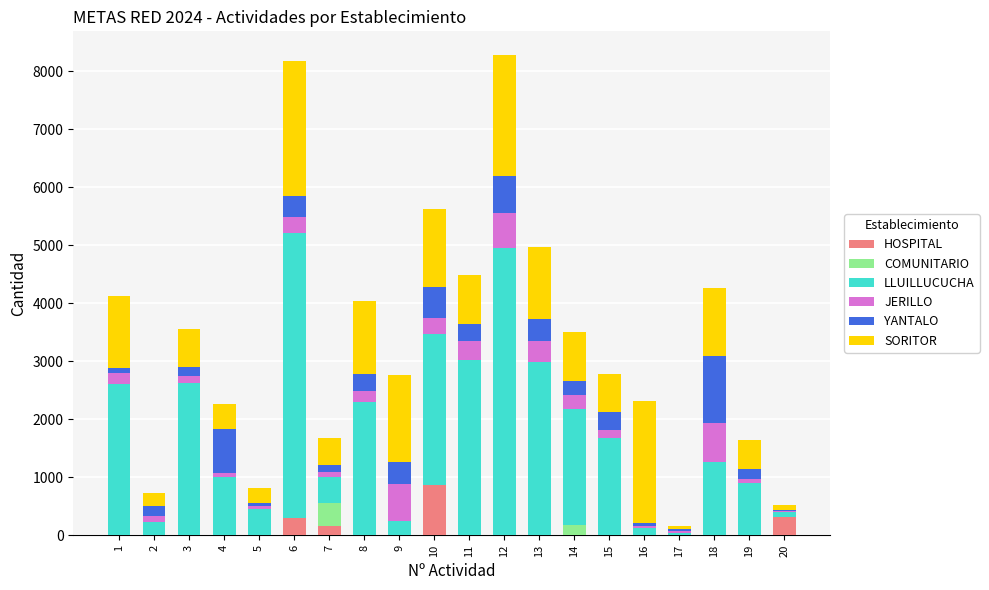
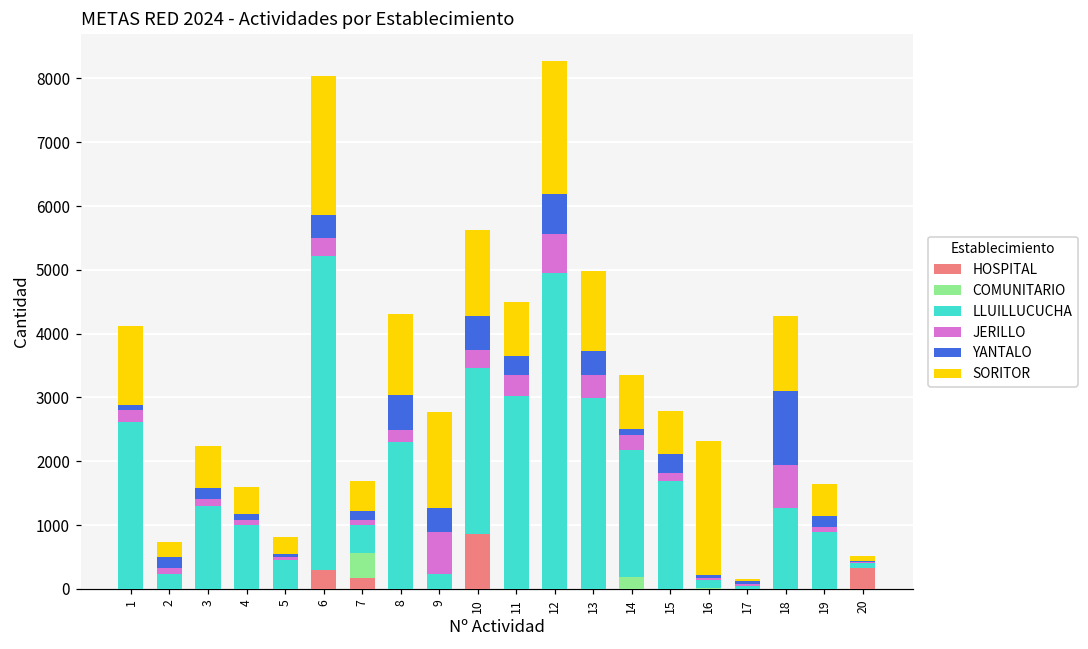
LLUILLUCUCHA, 3: 2600 -> 1300
YANTALO, 4: 700 -> 100
SORITOR, 6: 2300 -> 2200
YANTALO, 8: 300 -> 600
YANTALO, 14: 300 -> 100
